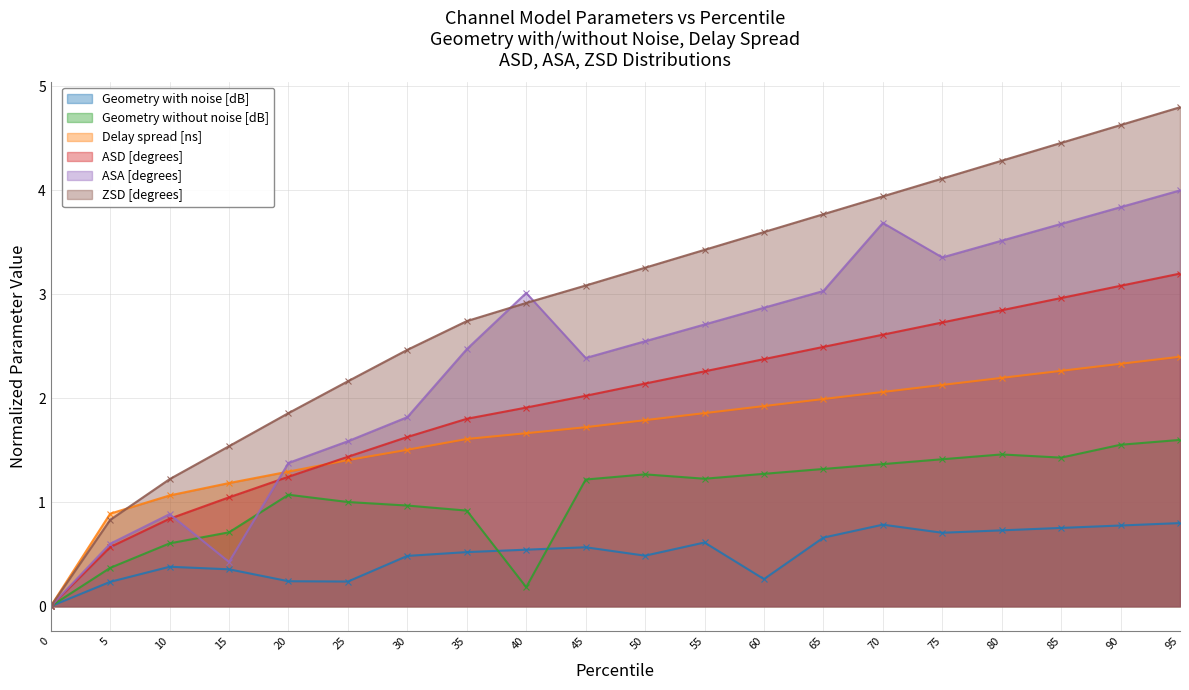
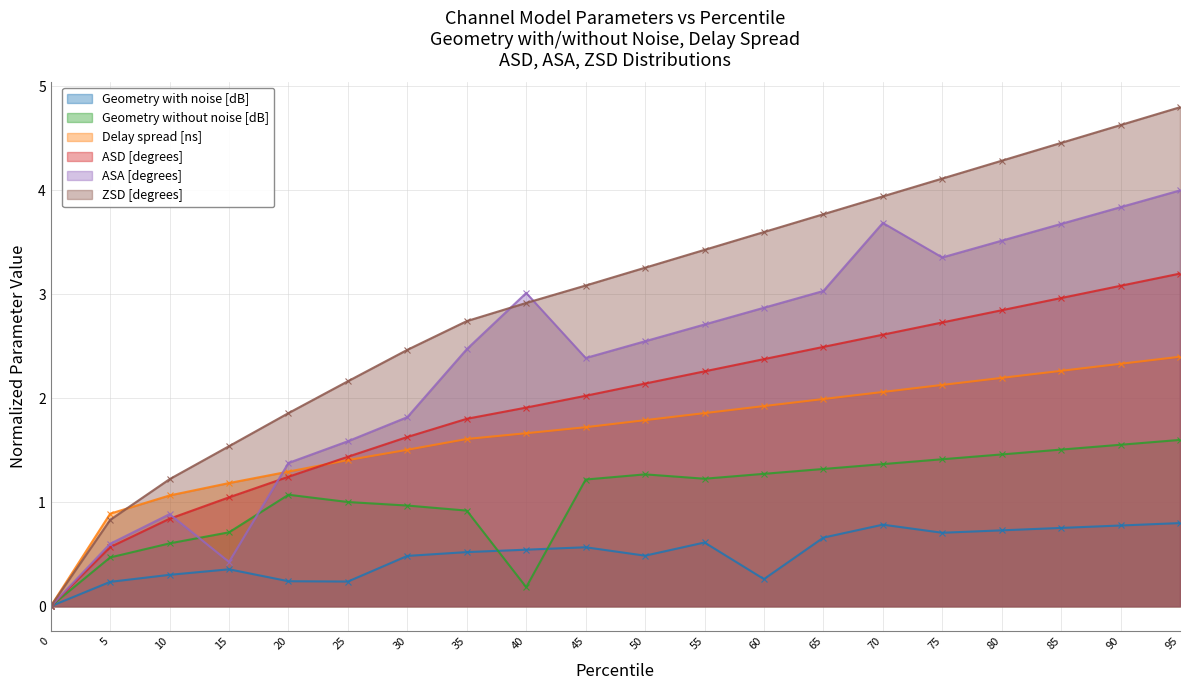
Geometry without noise [dB], 5: 0.37 -> 0.47
Geometry with noise [dB], 10: 0.38 -> 0.30
Geometry without noise [dB], 85: 1.43 -> 1.51
